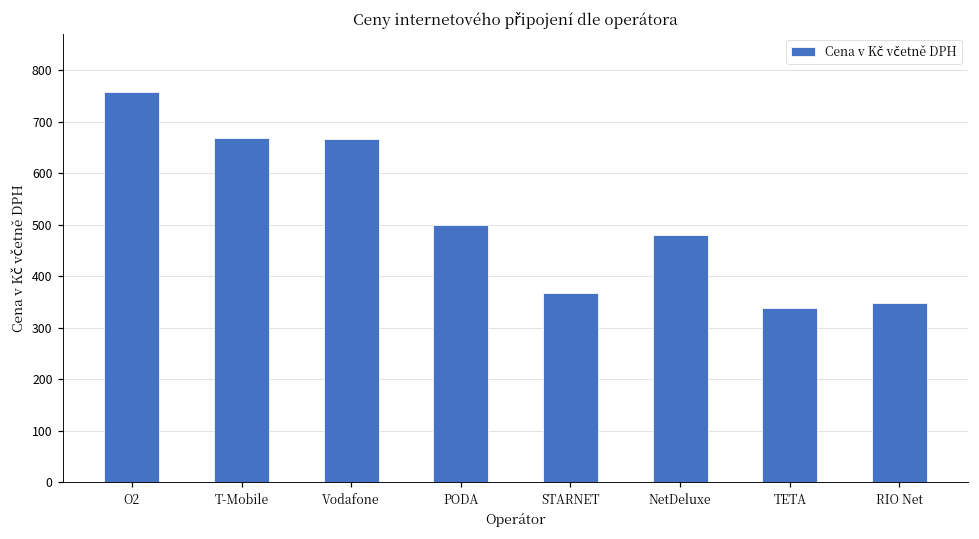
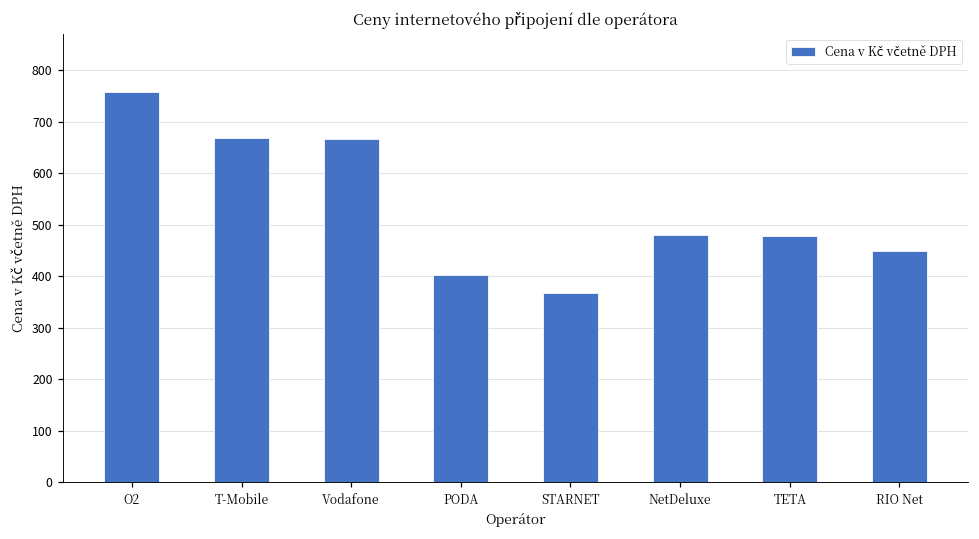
PODA: 500 -> 400
TETA: 340 -> 480
RIO Net: 350 -> 450
